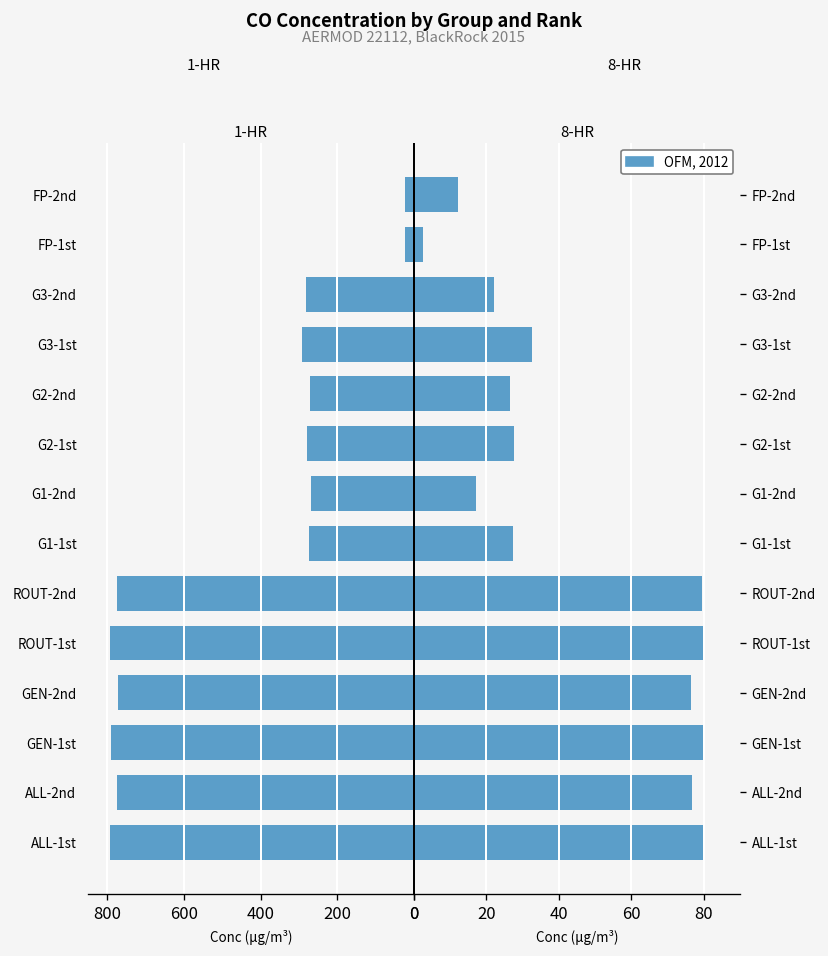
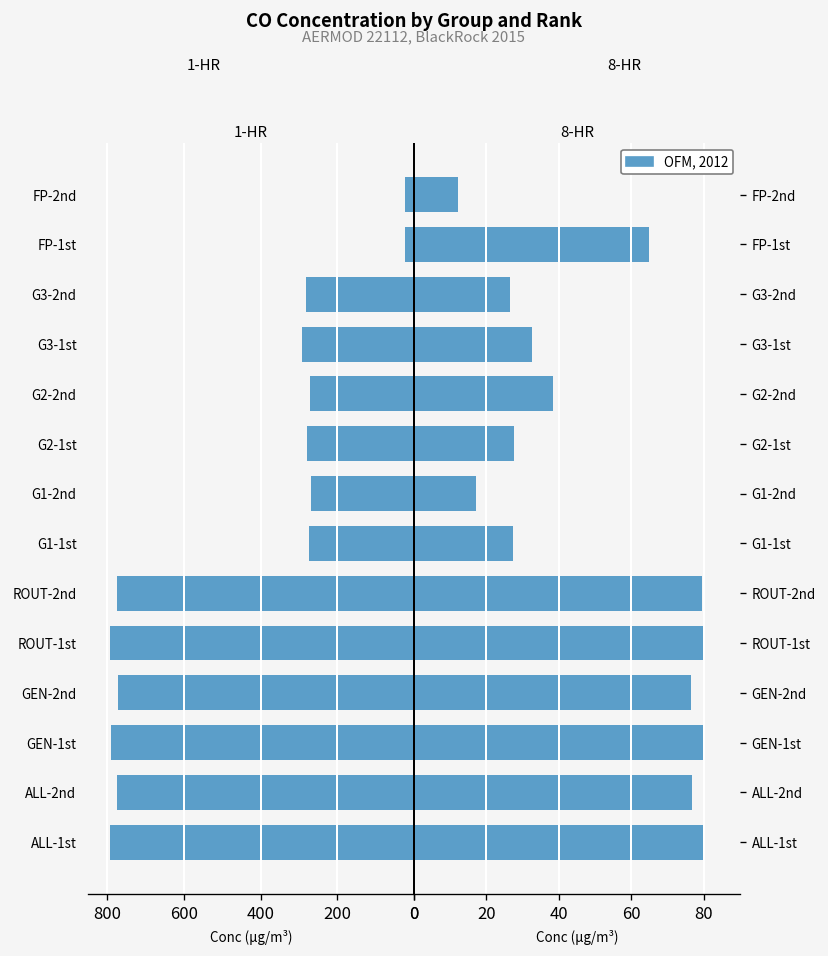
8-HR, FP-1st: 2 -> 65
8-HR, G3-2nd: 22 -> 27
8-HR, G2-2nd: 27 -> 38
